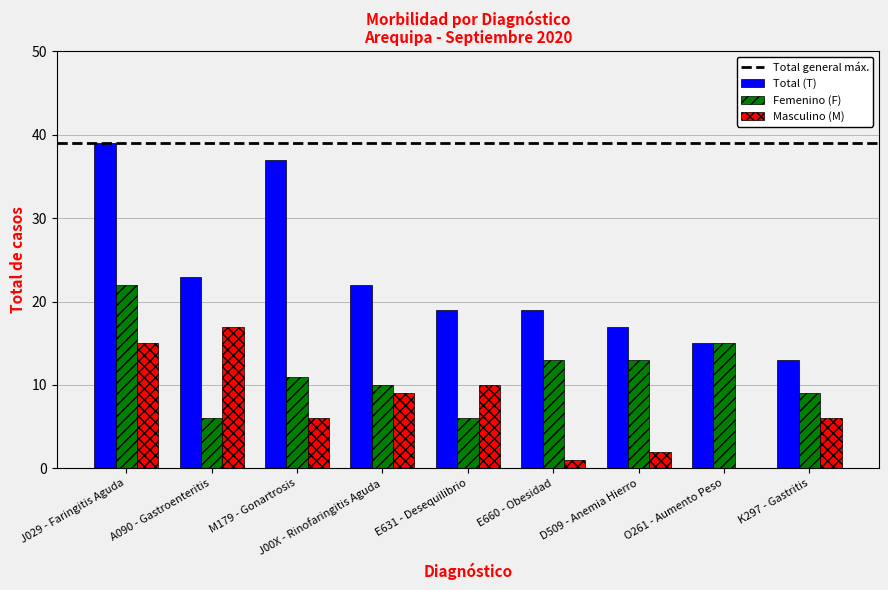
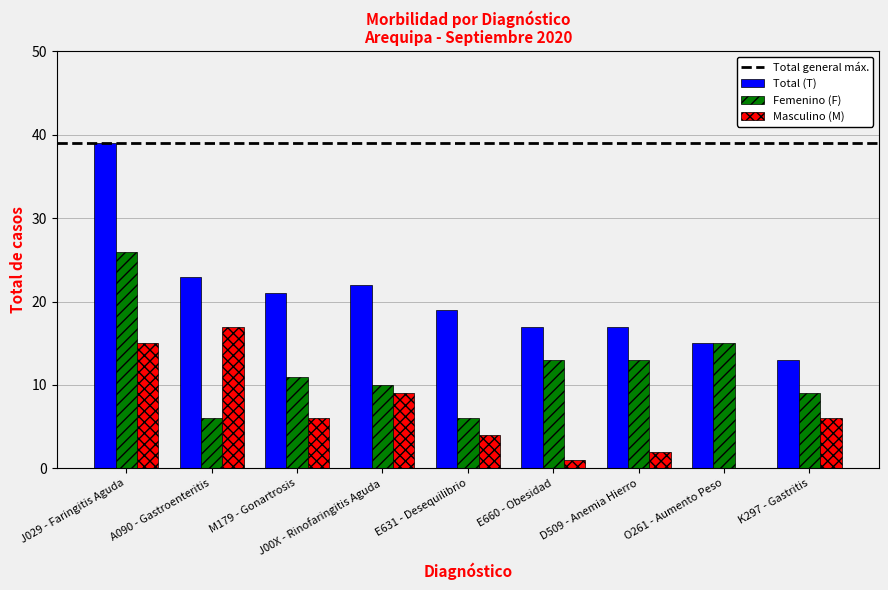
Femenino (F), J029 - Faringitis Aguda: 22 -> 26
Total (T), M179 - Gonartrosis: 37 -> 21
Masculino (M), E631 - Desequilibrio: 10 -> 4
Total (T), E660 - Obesidad: 19 -> 17
